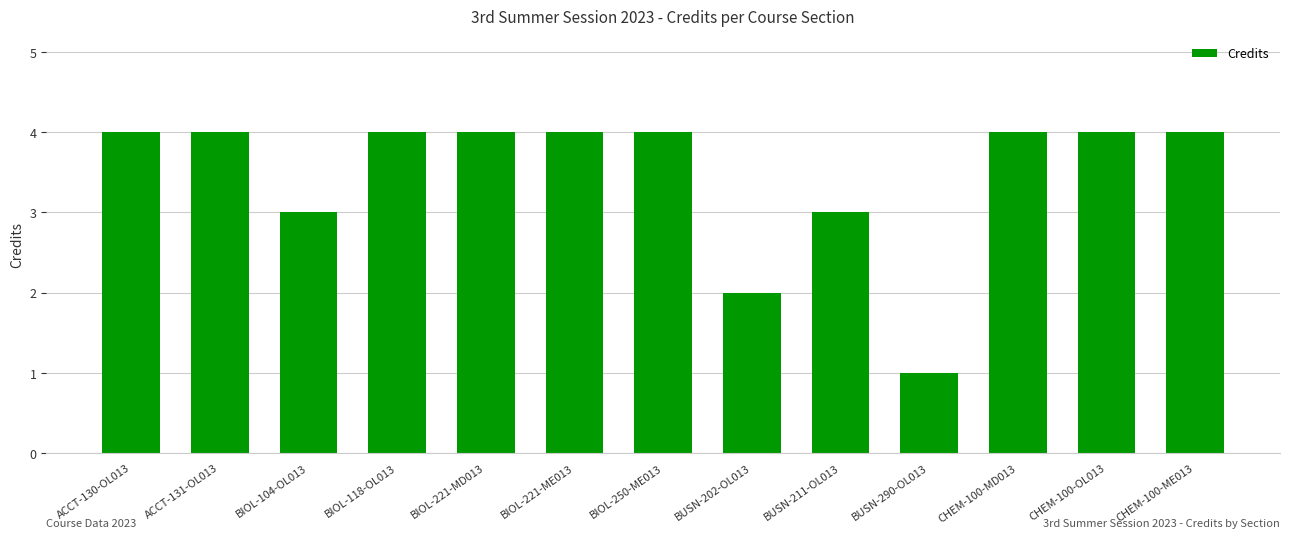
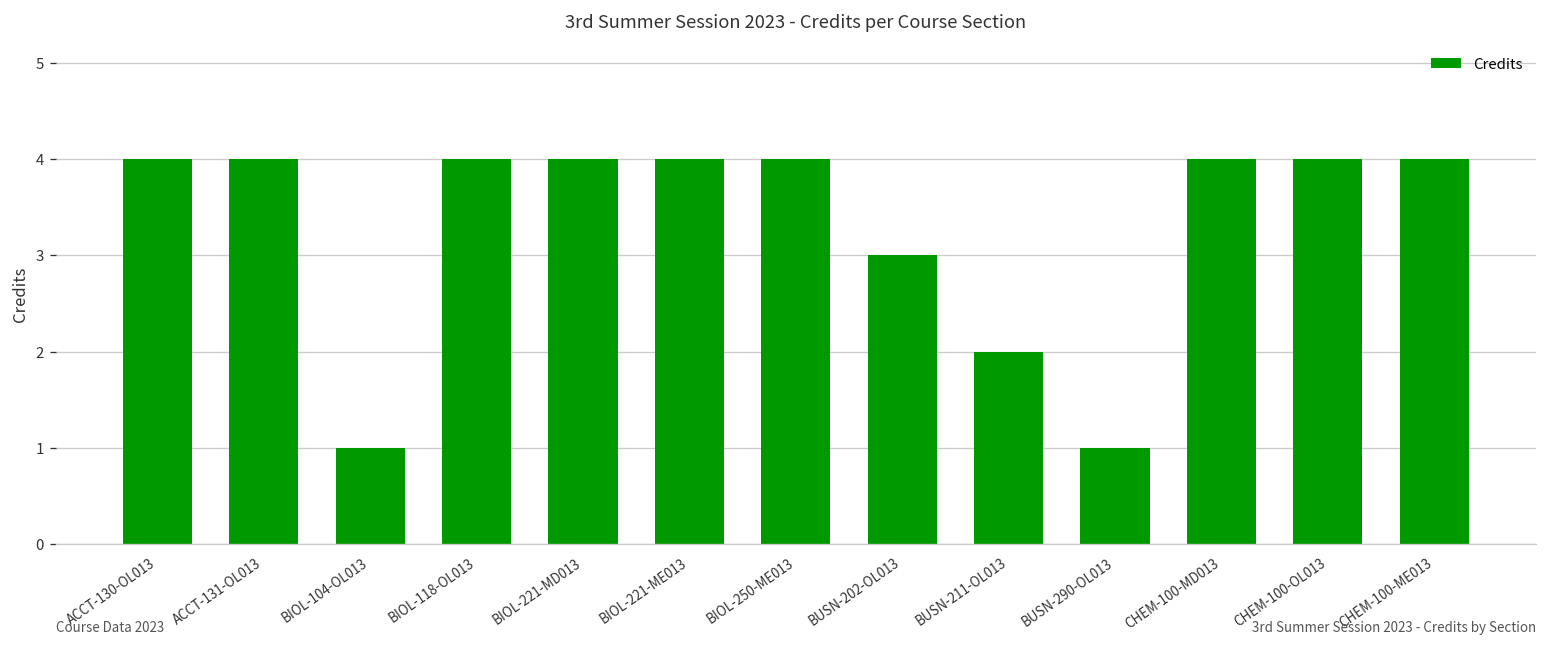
BIOL-104-OL013: 3 -> 1
BUSN-202-OL013: 2 -> 3
BUSN-211-OL013: 3 -> 2
